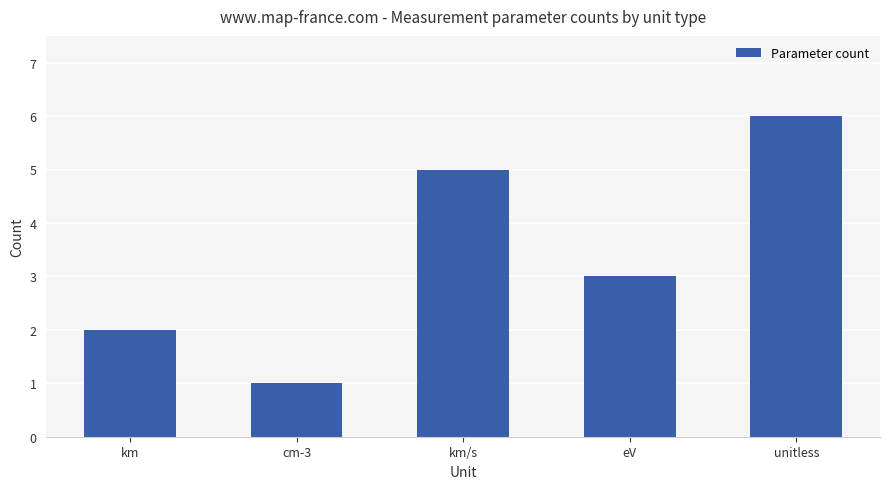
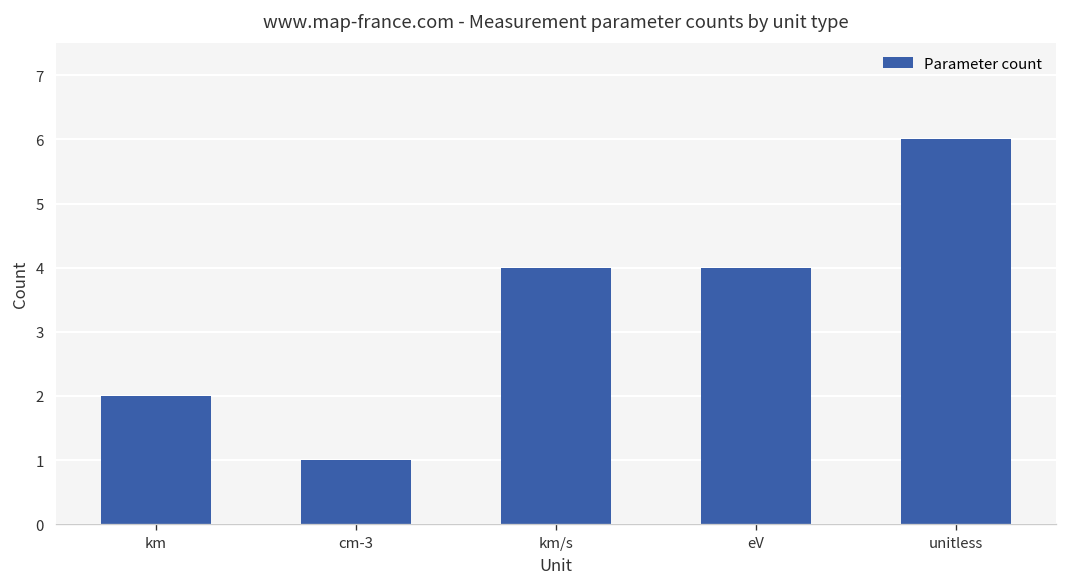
km/s: 5 -> 4
eV: 3 -> 4
